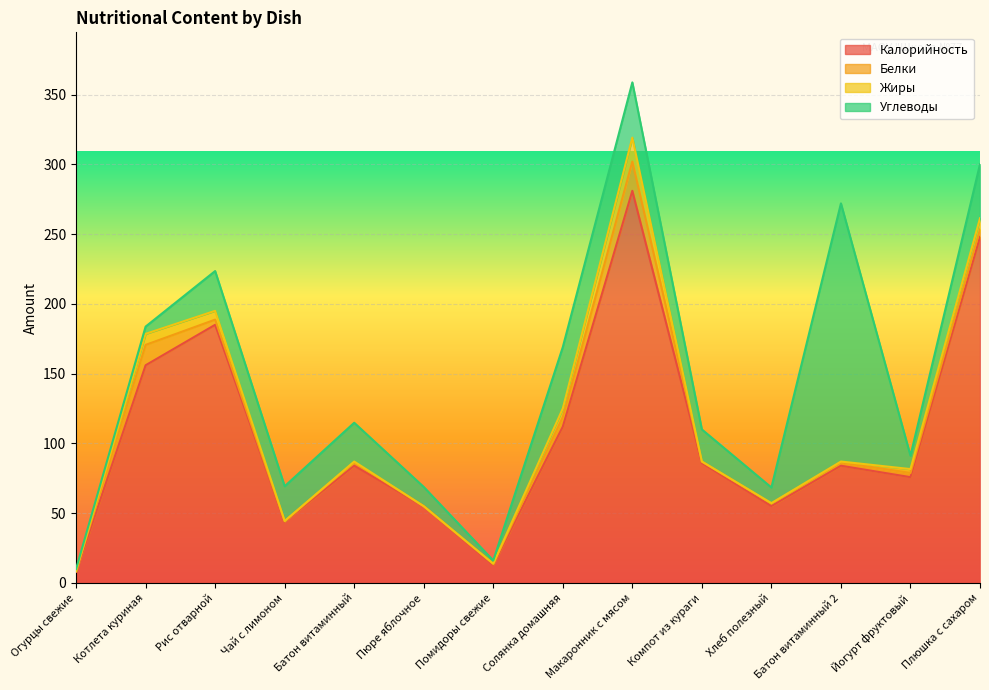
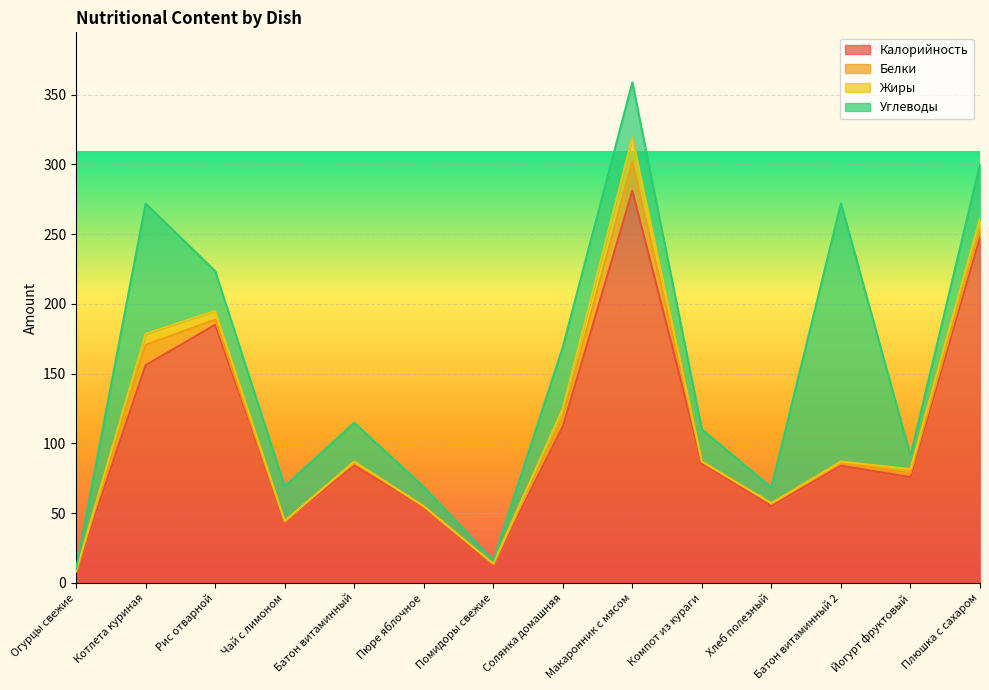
Углеводы, Котлета куриная: 5 -> 93
